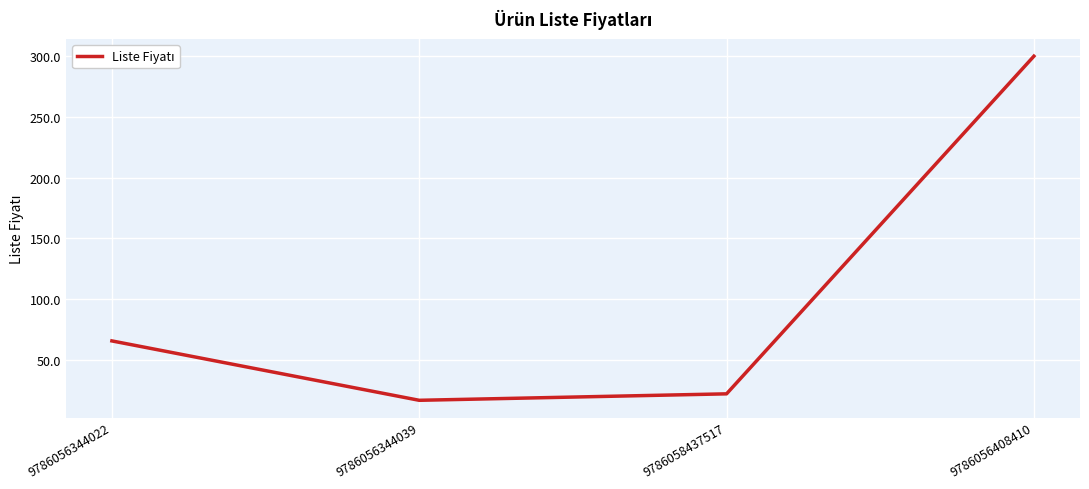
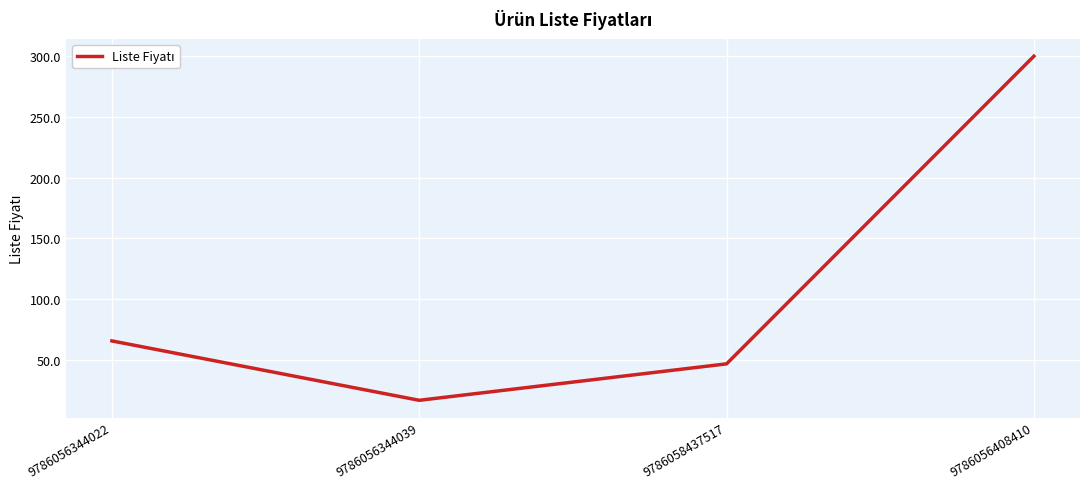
9786058437517: 22 -> 47
